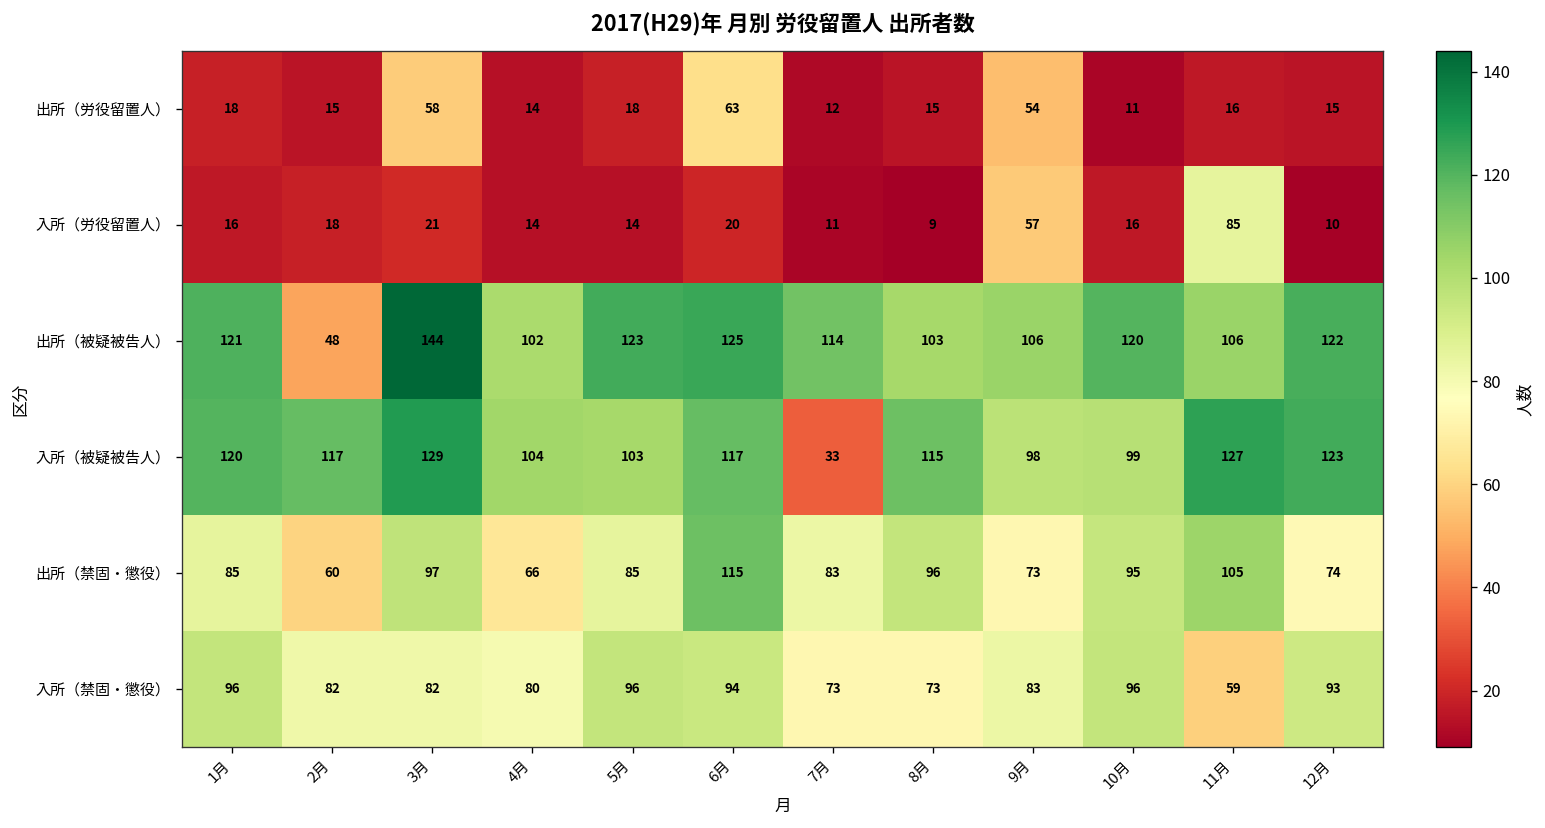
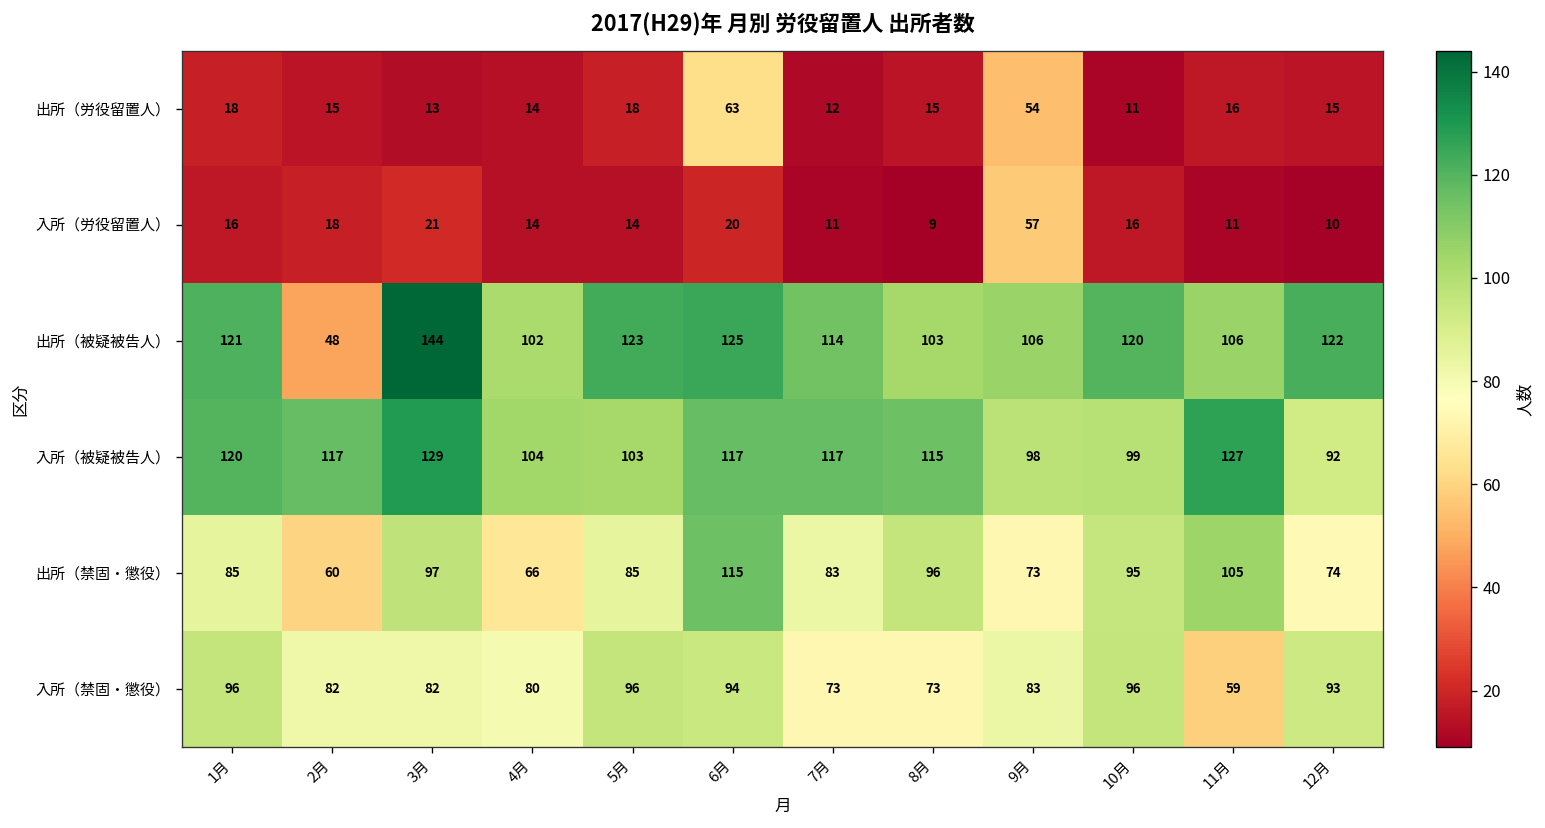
出所（労役留置人）, 3月: 58 -> 13
入所（労役留置人）, 11月: 85 -> 11
入所（被疑被告人）, 7月: 33 -> 117
入所（被疑被告人）, 12月: 123 -> 92
